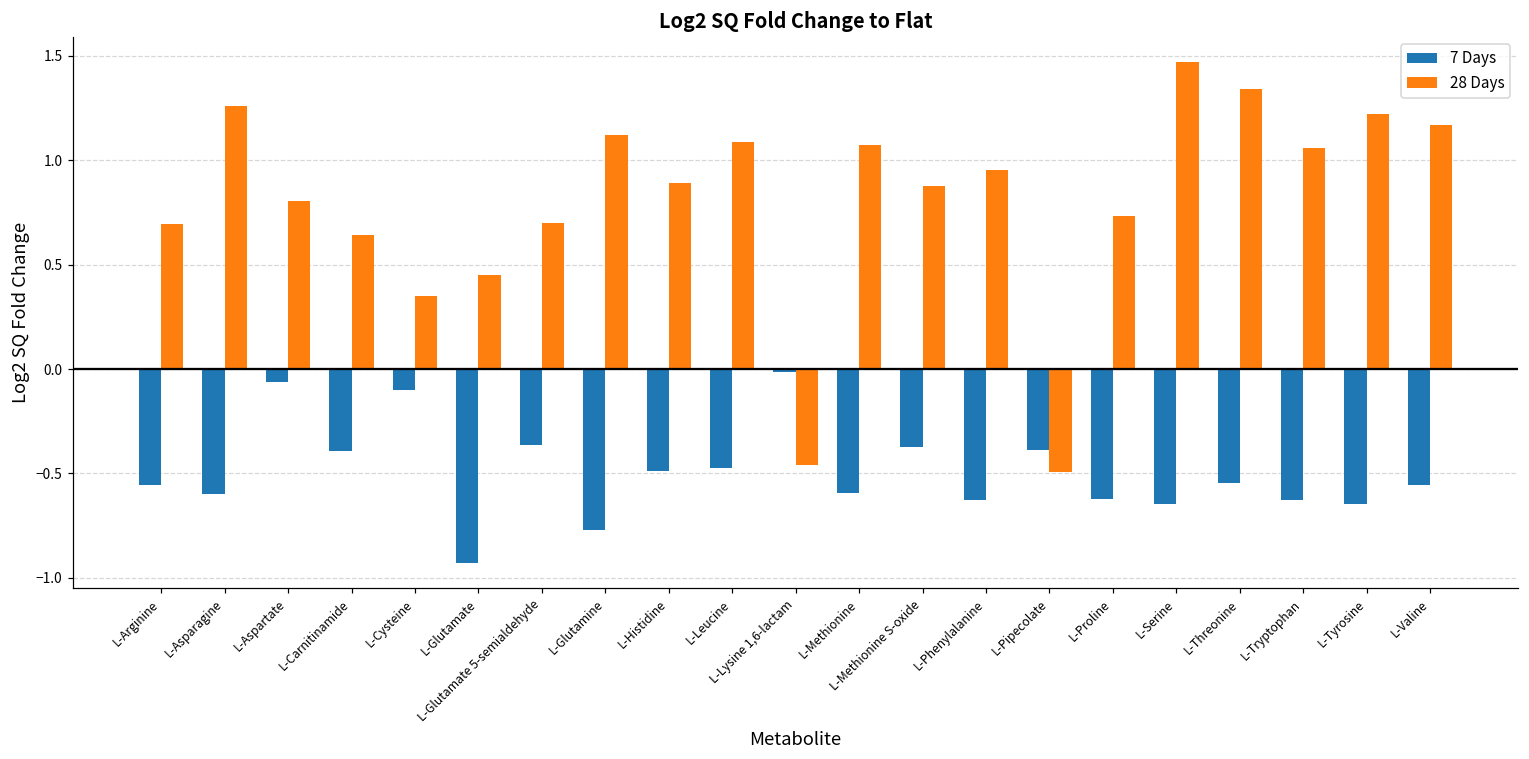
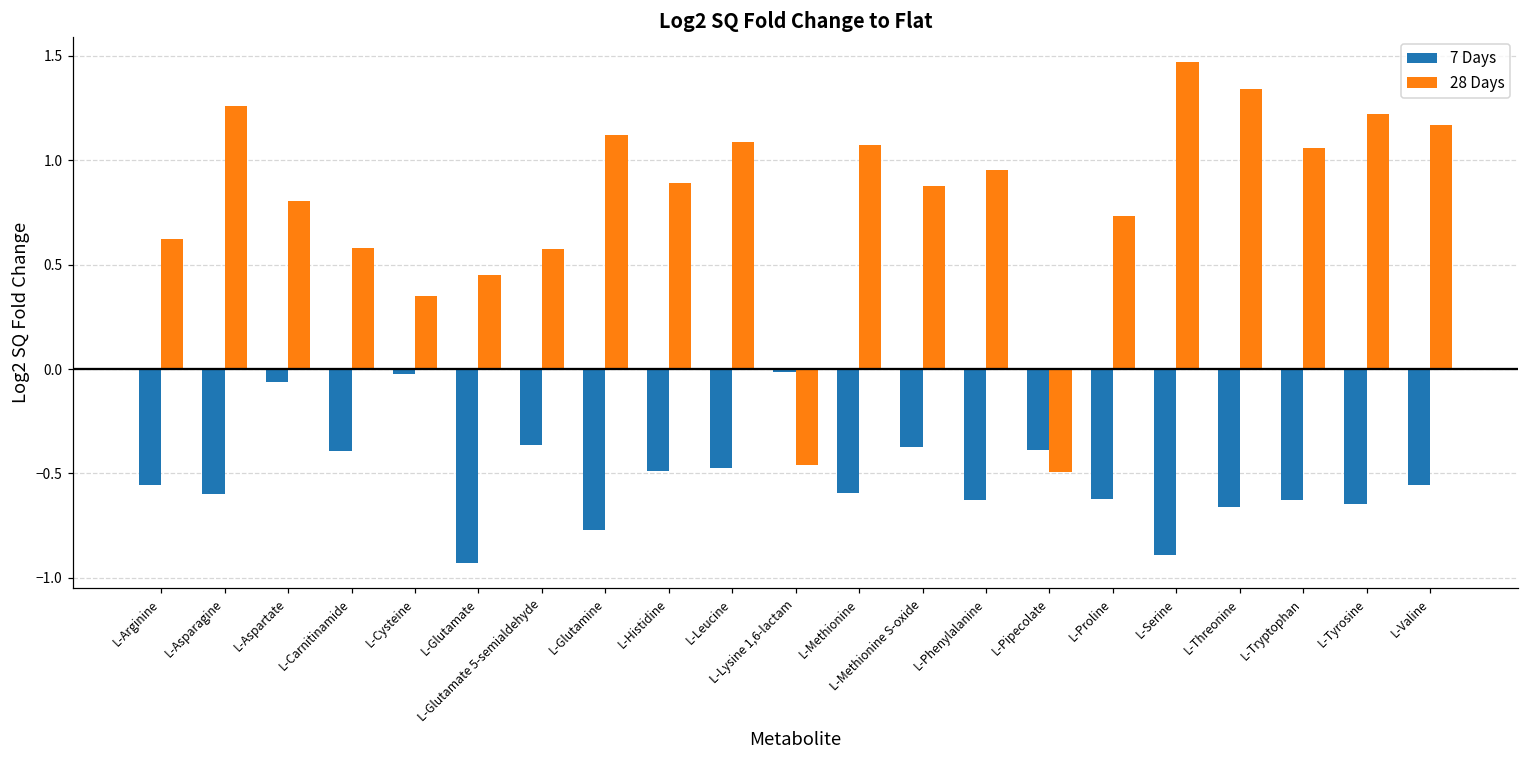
28 Days, L-Arginine: 0.70 -> 0.62
28 Days, L-Carnitinamide: 0.64 -> 0.58
7 Days, L-Cysteine: -0.10 -> -0.03
28 Days, L-Glutamate 5-semialdehyde: 0.70 -> 0.58
7 Days, L-Serine: -0.65 -> -0.89
7 Days, L-Threonine: -0.55 -> -0.66
